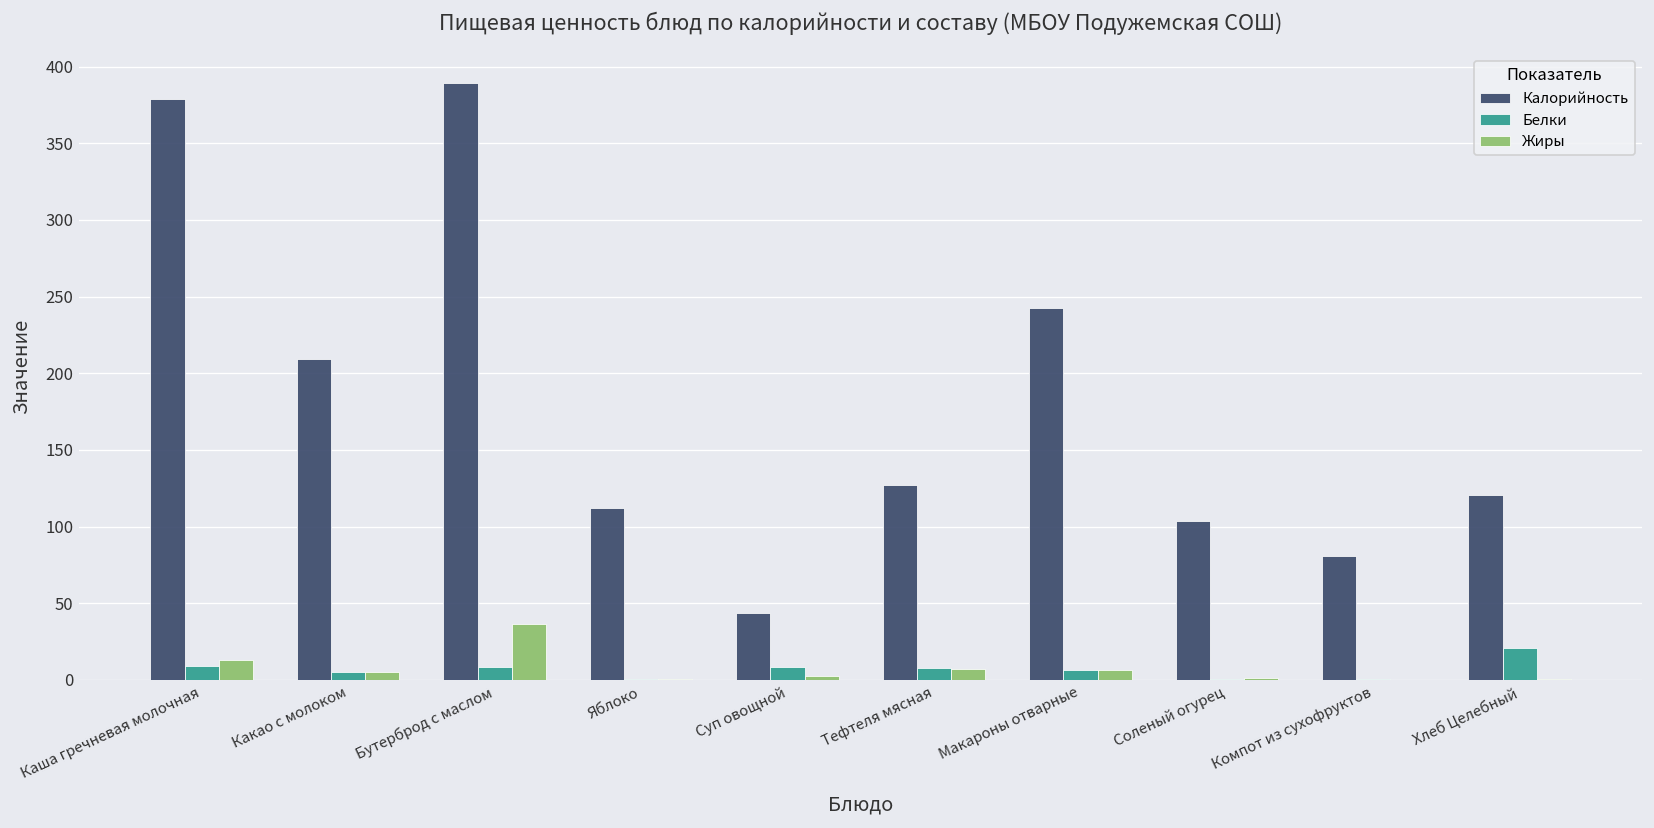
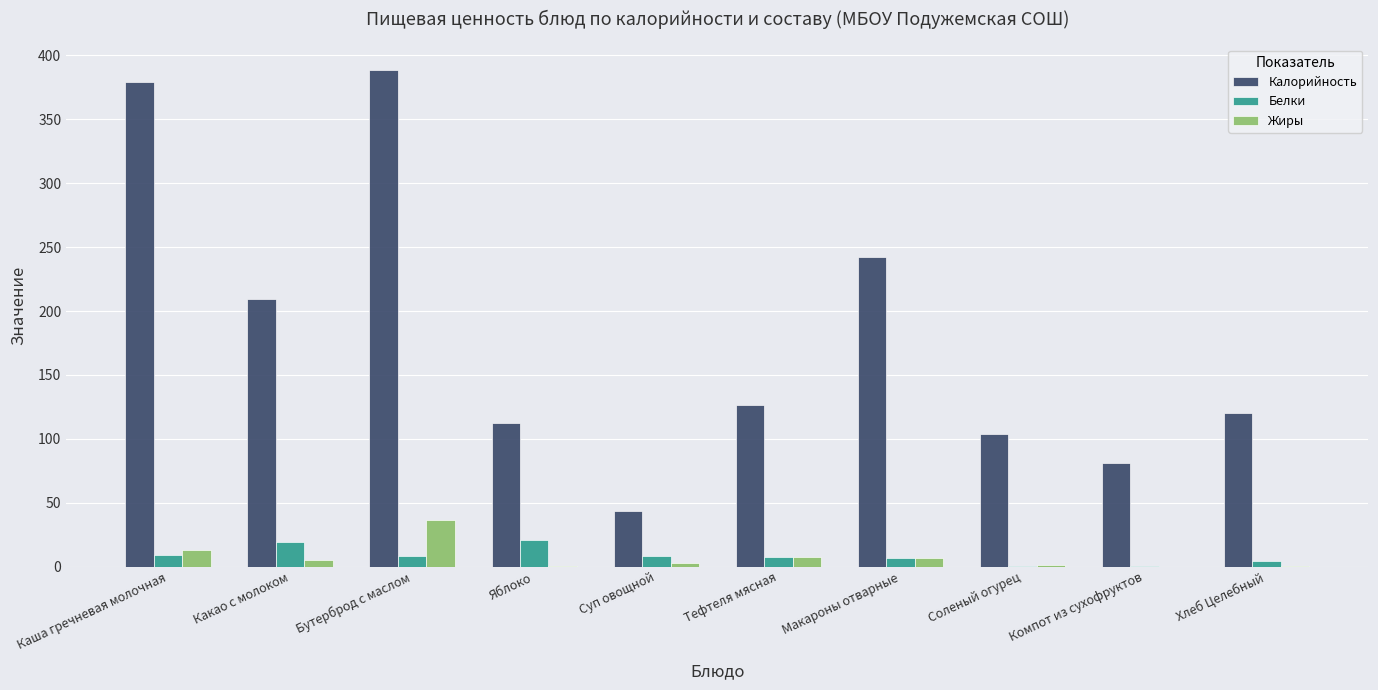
Белки, Какао с молоком: 5 -> 19
Белки, Яблоко: 0 -> 21
Белки, Хлеб Целебный: 21 -> 4
